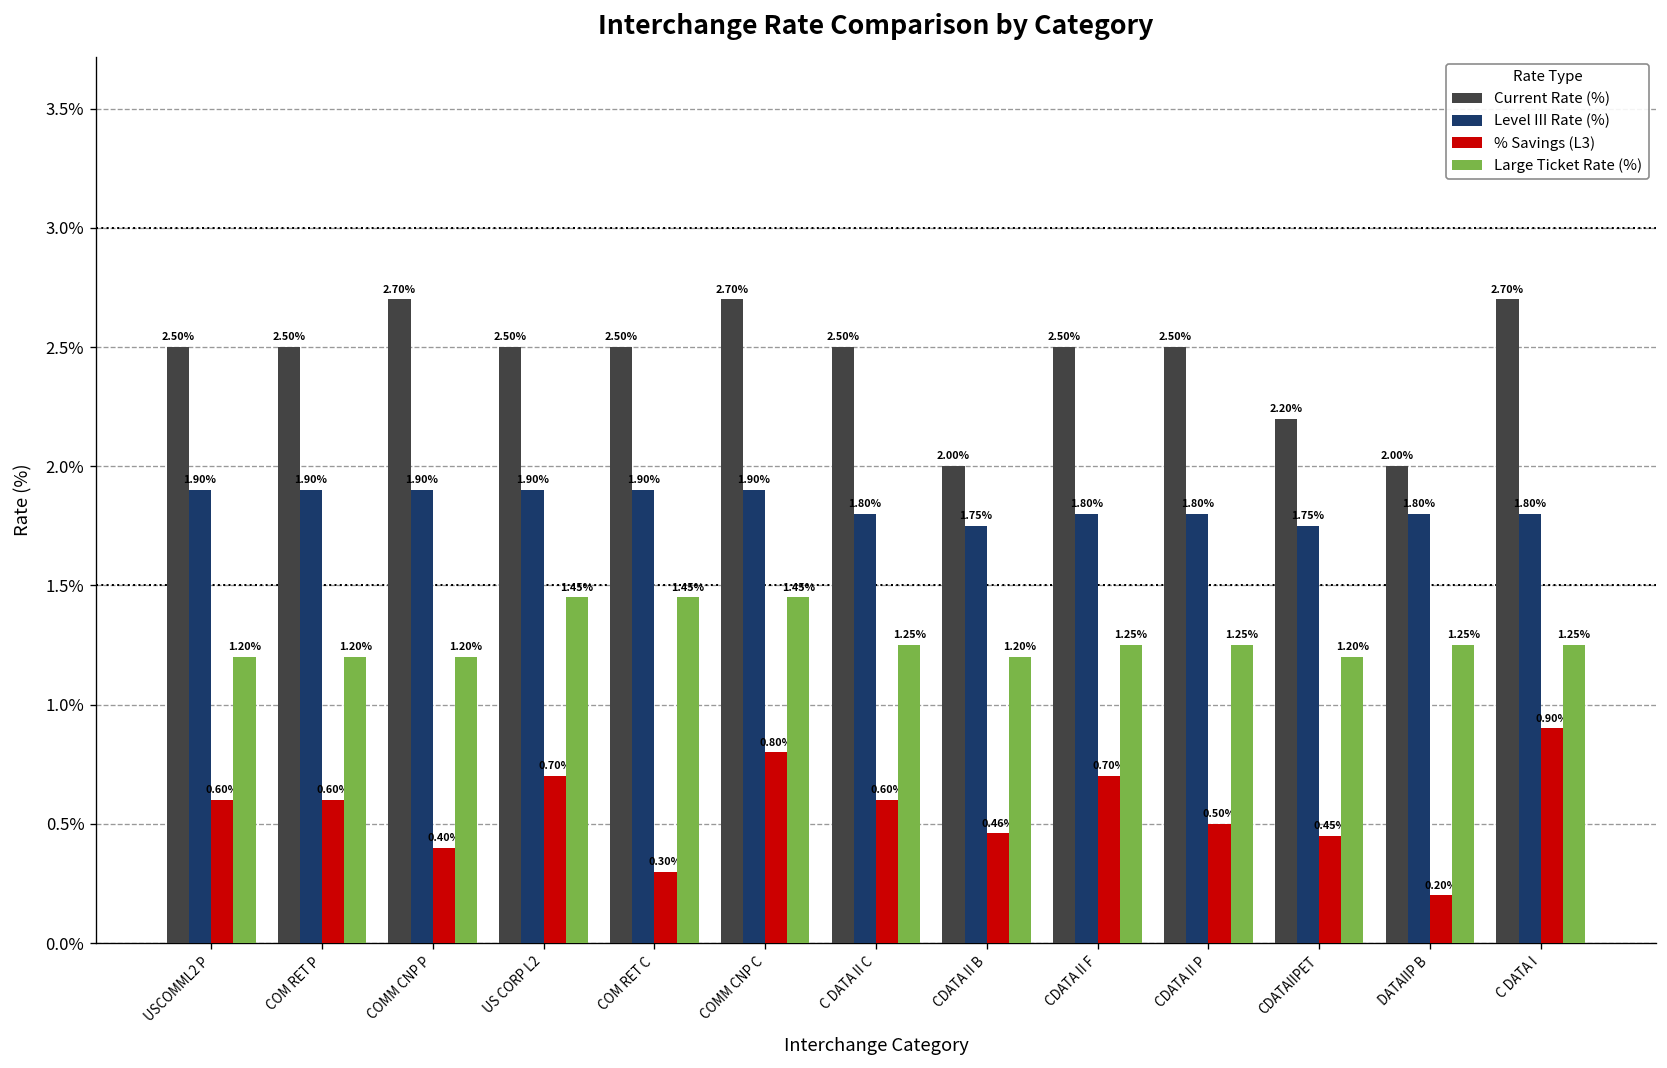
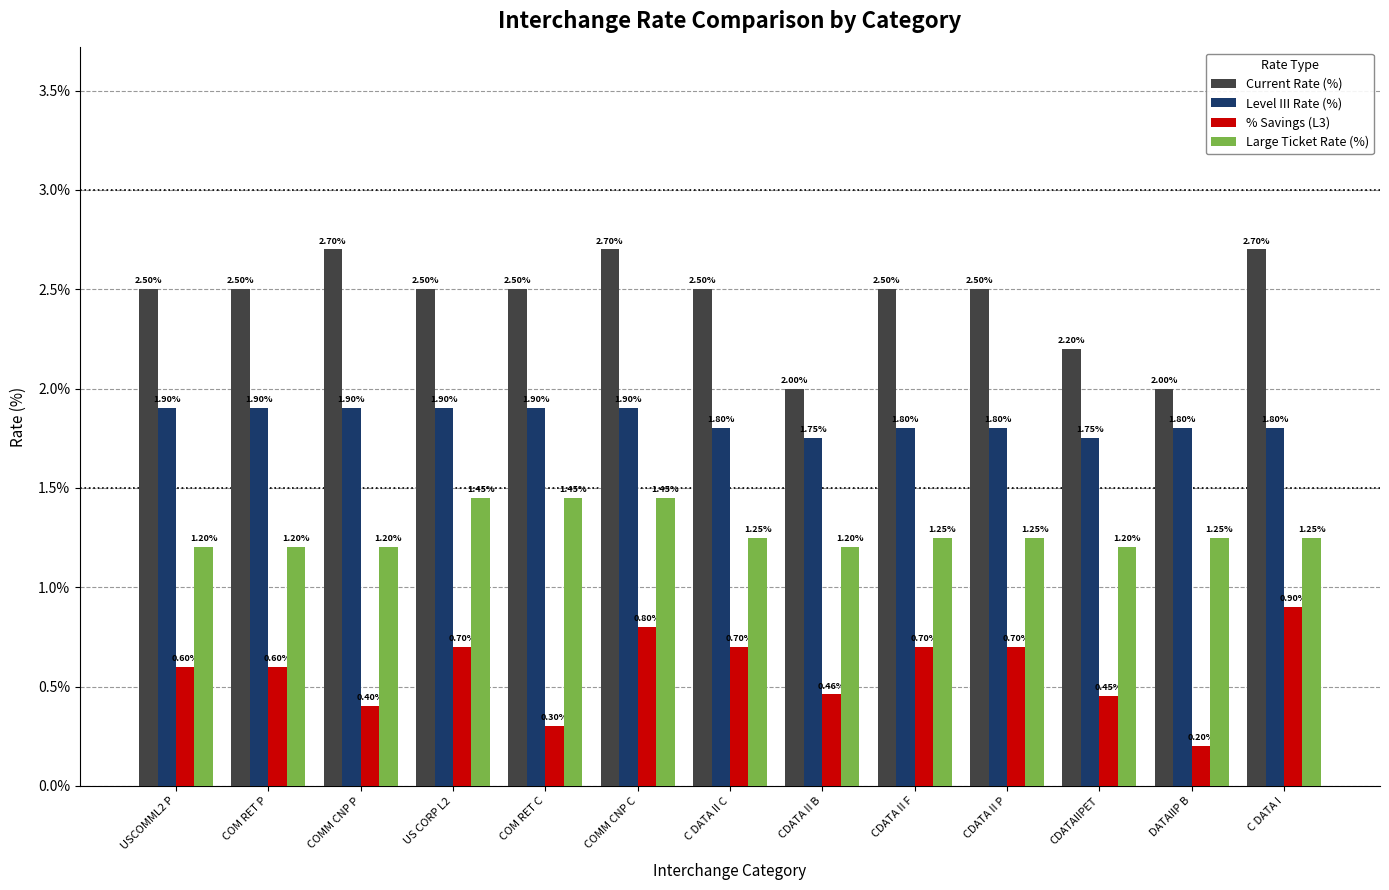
% Savings (L3), C DATA II C: 0.60% -> 0.70%
% Savings (L3), CDATA II P: 0.50% -> 0.70%
